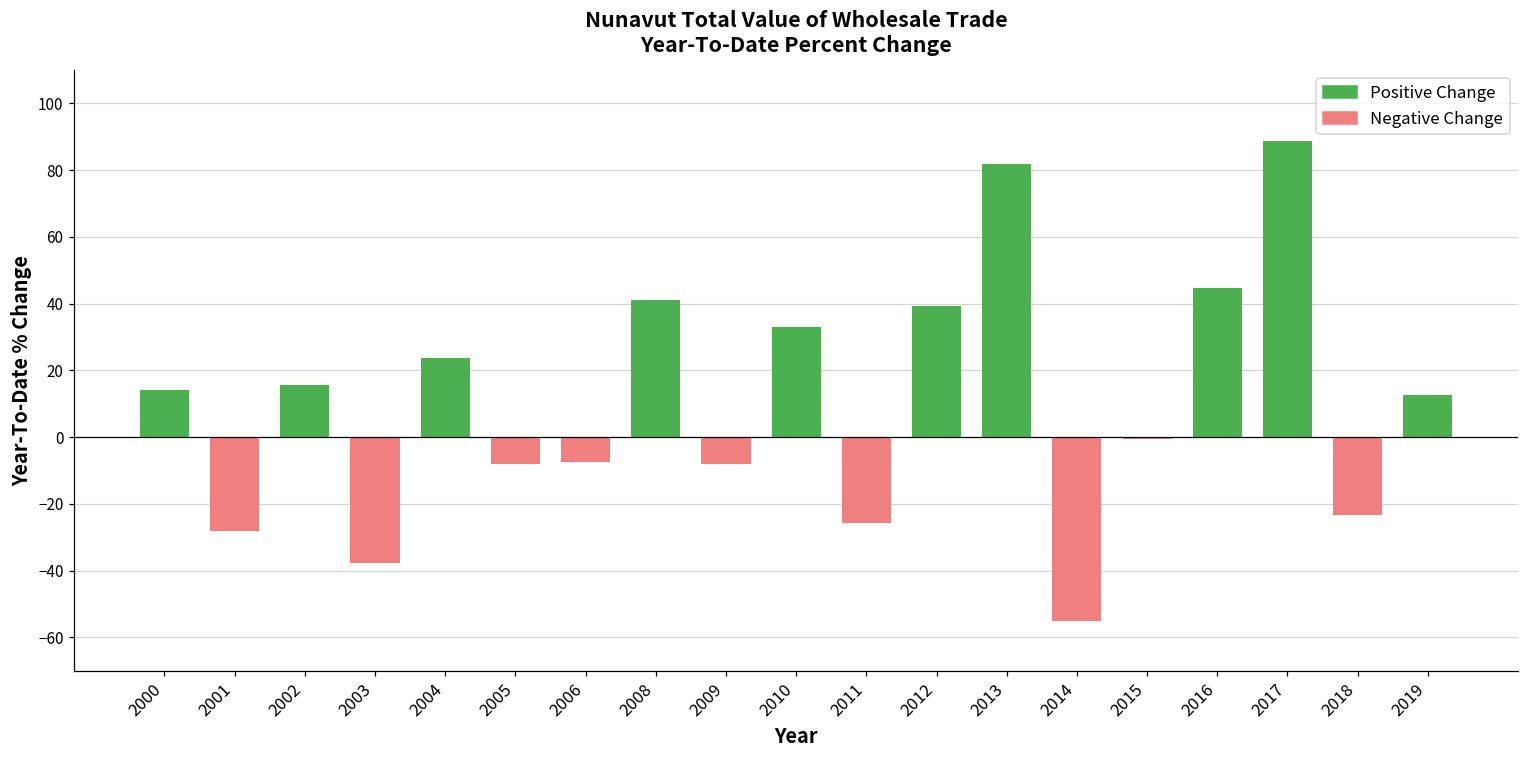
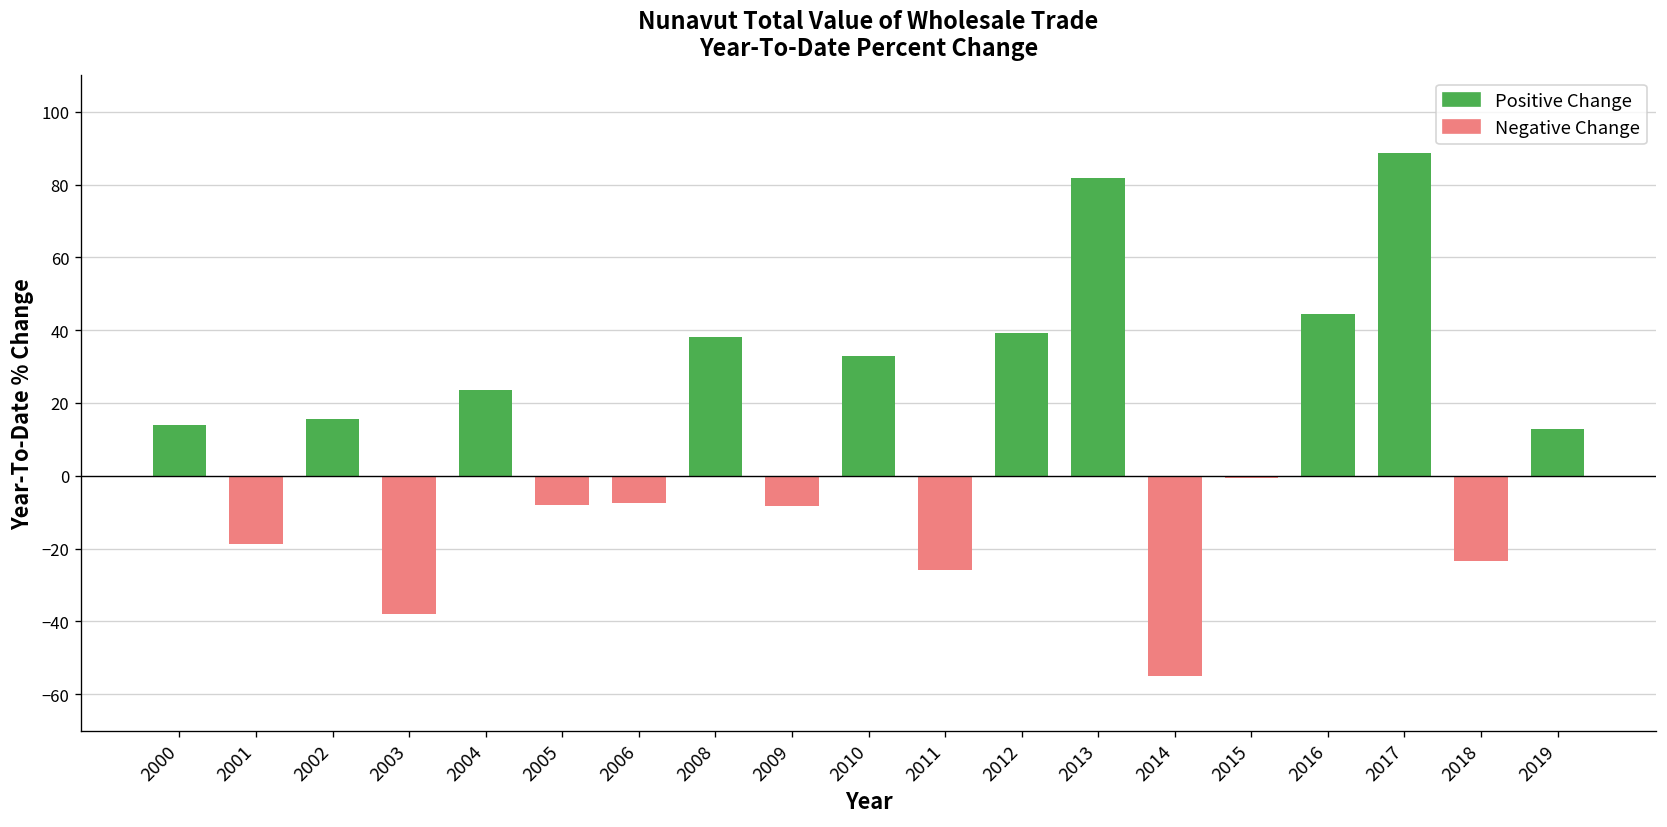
2001: -28 -> -19
2008: 41 -> 38
